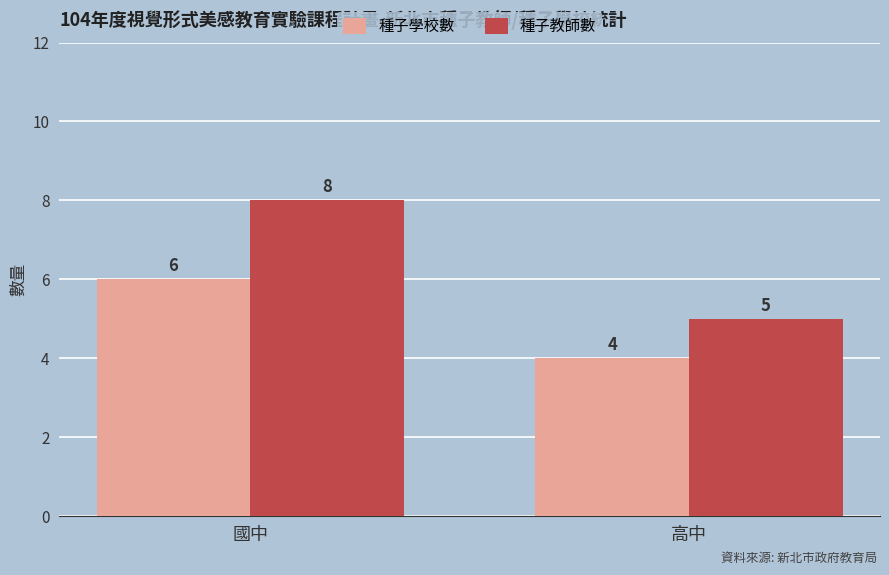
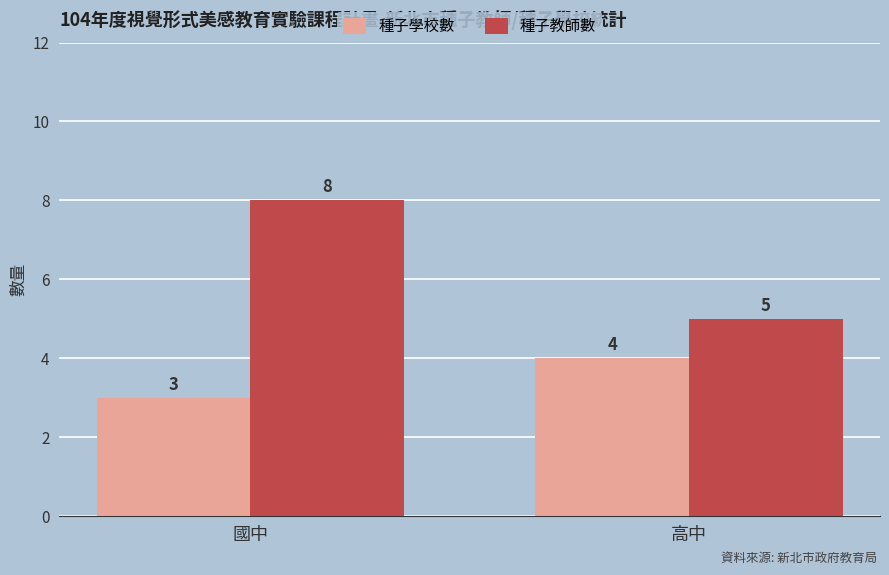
種子學校數, 國中: 6 -> 3
